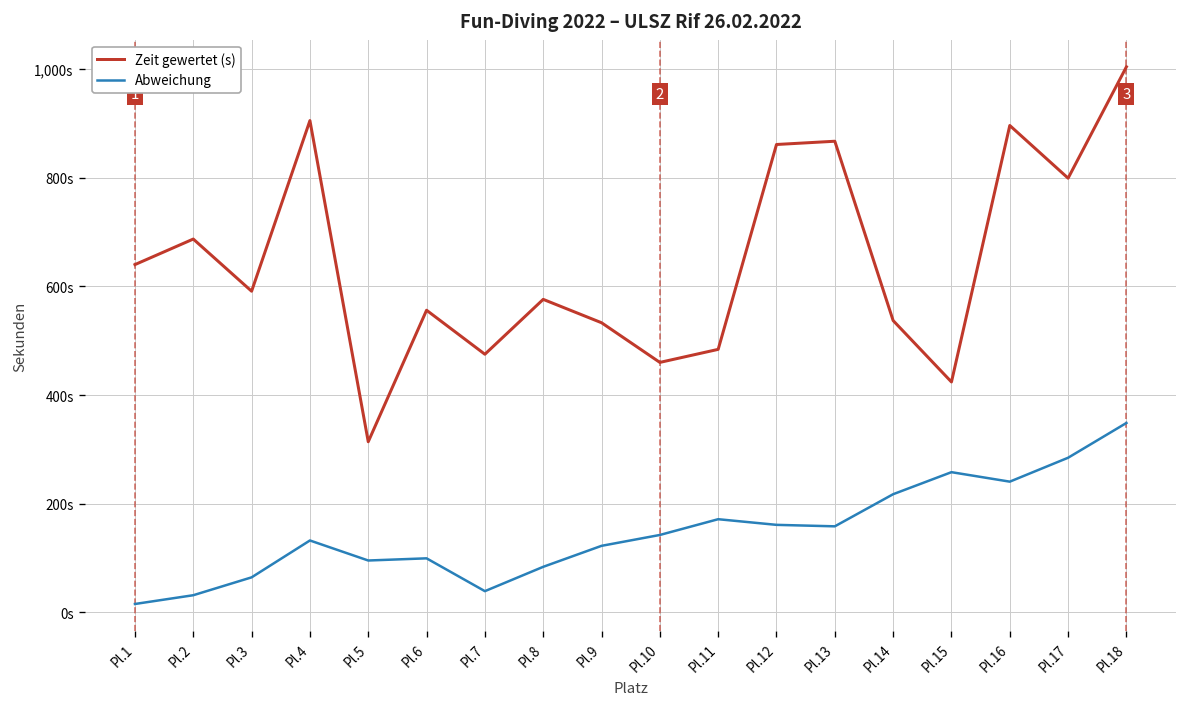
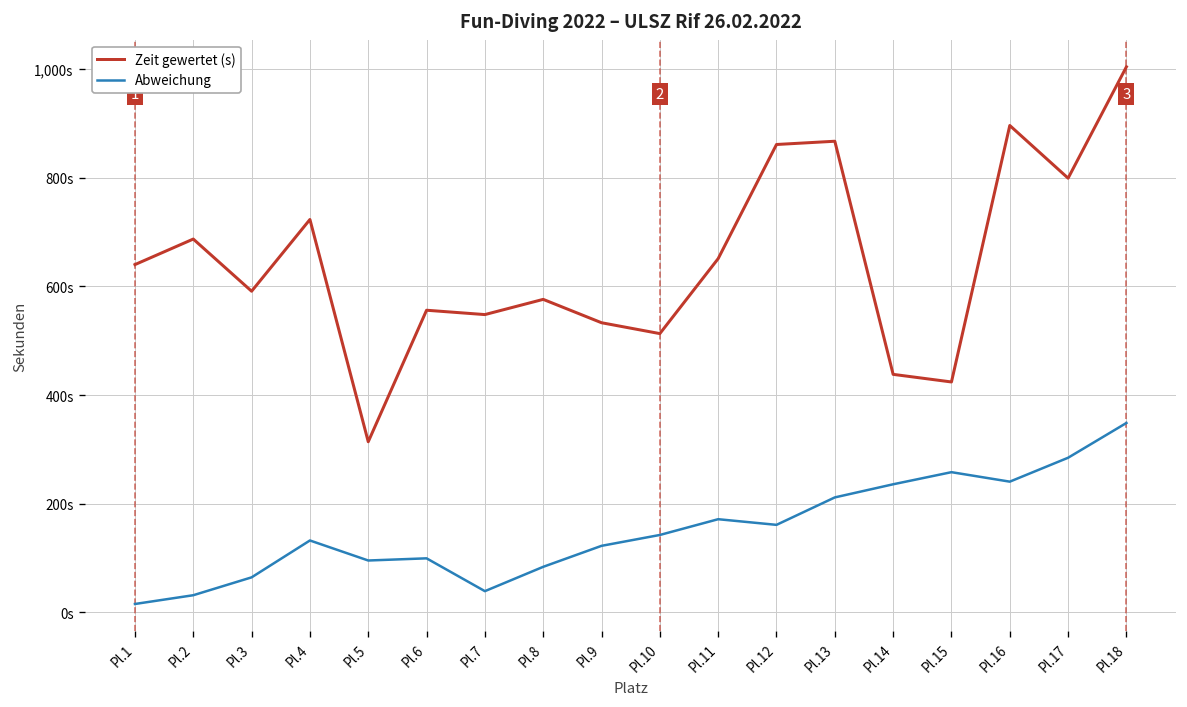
Zeit gewertet (s), Pl.4: 910s -> 720s
Zeit gewertet (s), Pl.7: 480s -> 550s
Zeit gewertet (s), Pl.10: 460s -> 510s
Zeit gewertet (s), Pl.11: 480s -> 650s
Abweichung, Pl.13: 160s -> 210s
Zeit gewertet (s), Pl.14: 540s -> 440s
Abweichung, Pl.14: 220s -> 240s
